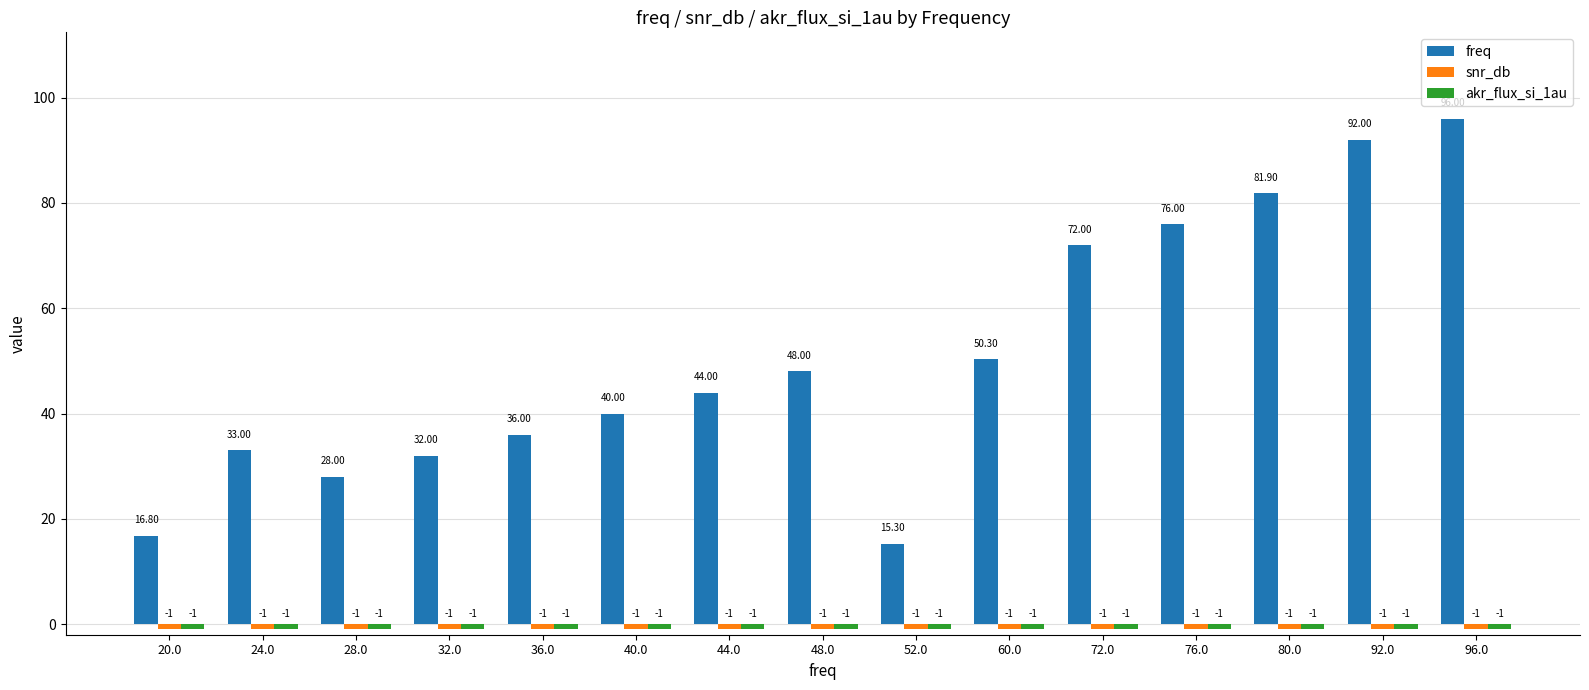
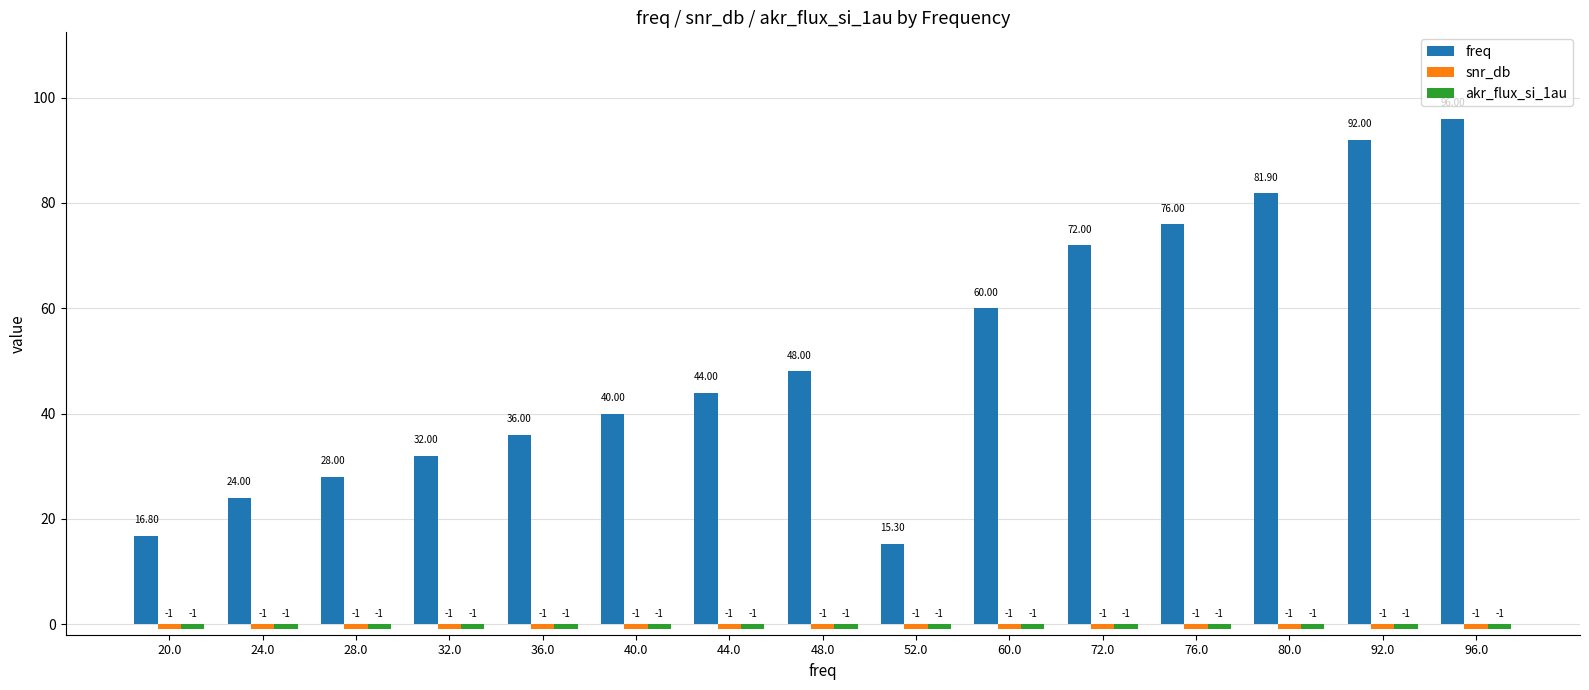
freq, 24.0: 33.00 -> 24.00
freq, 60.0: 50.30 -> 60.00
